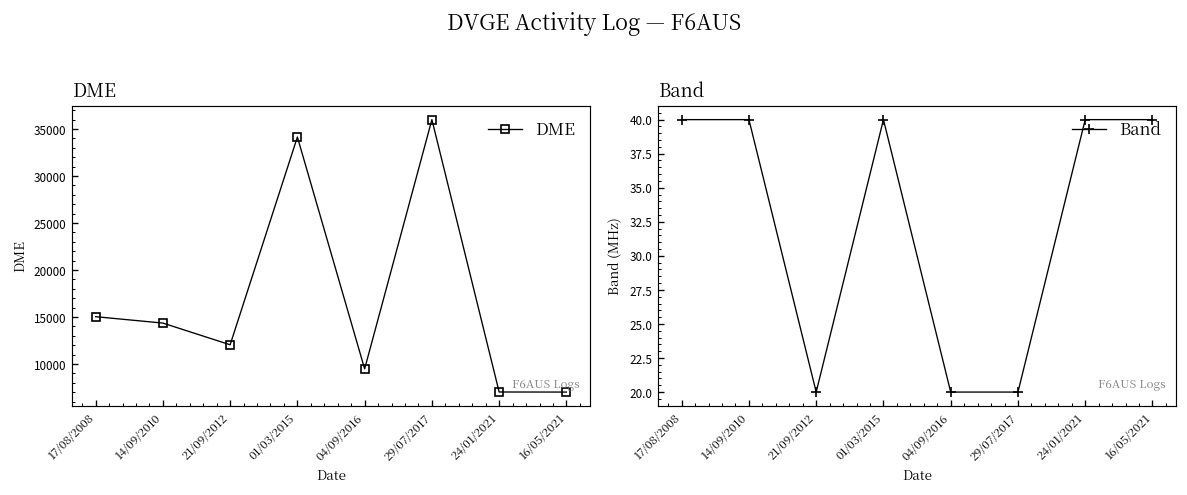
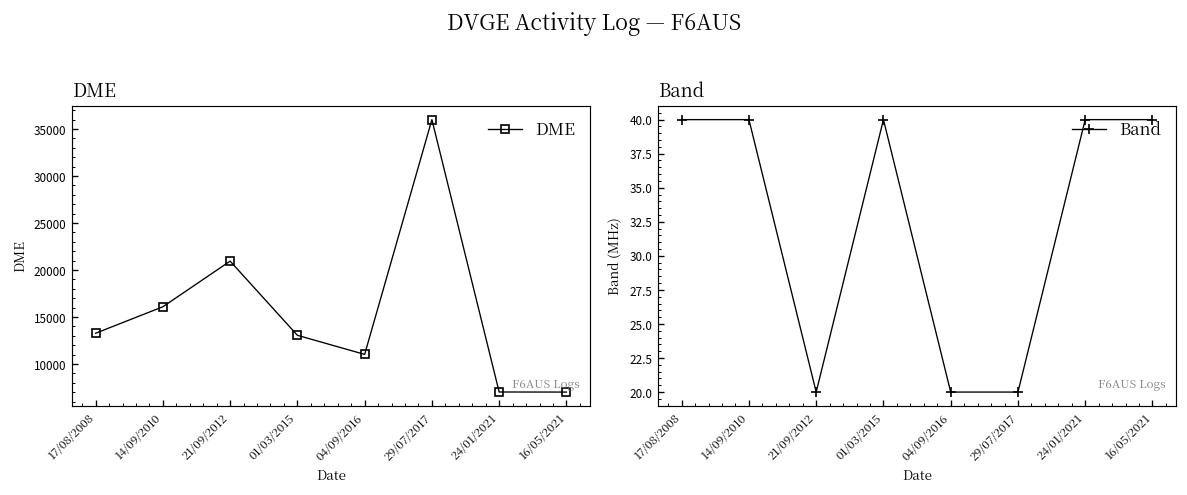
DME, 17/08/2008: 15000 -> 13000
DME, 14/09/2010: 14000 -> 16000
DME, 21/09/2012: 12000 -> 21000
DME, 01/03/2015: 34000 -> 13000
DME, 04/09/2016: 9000 -> 11000
